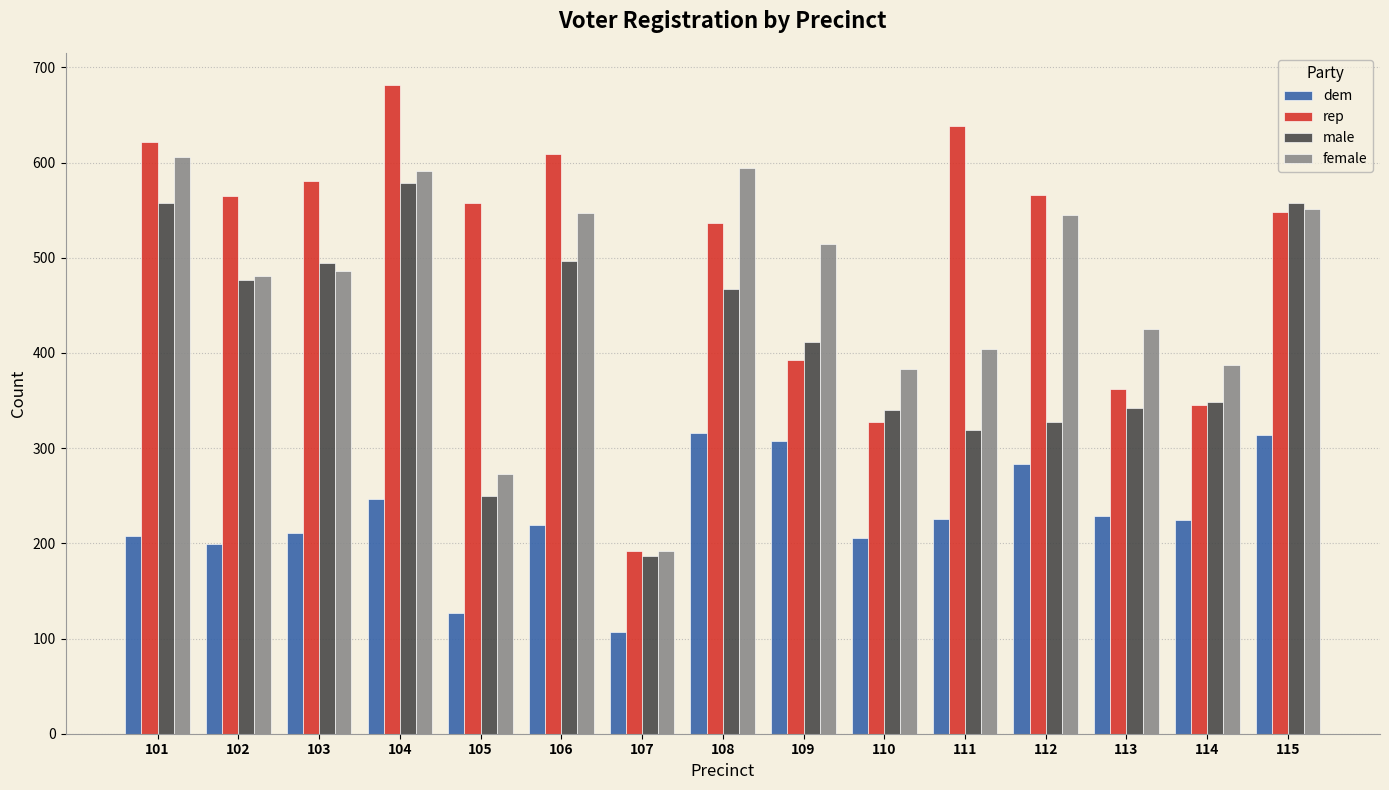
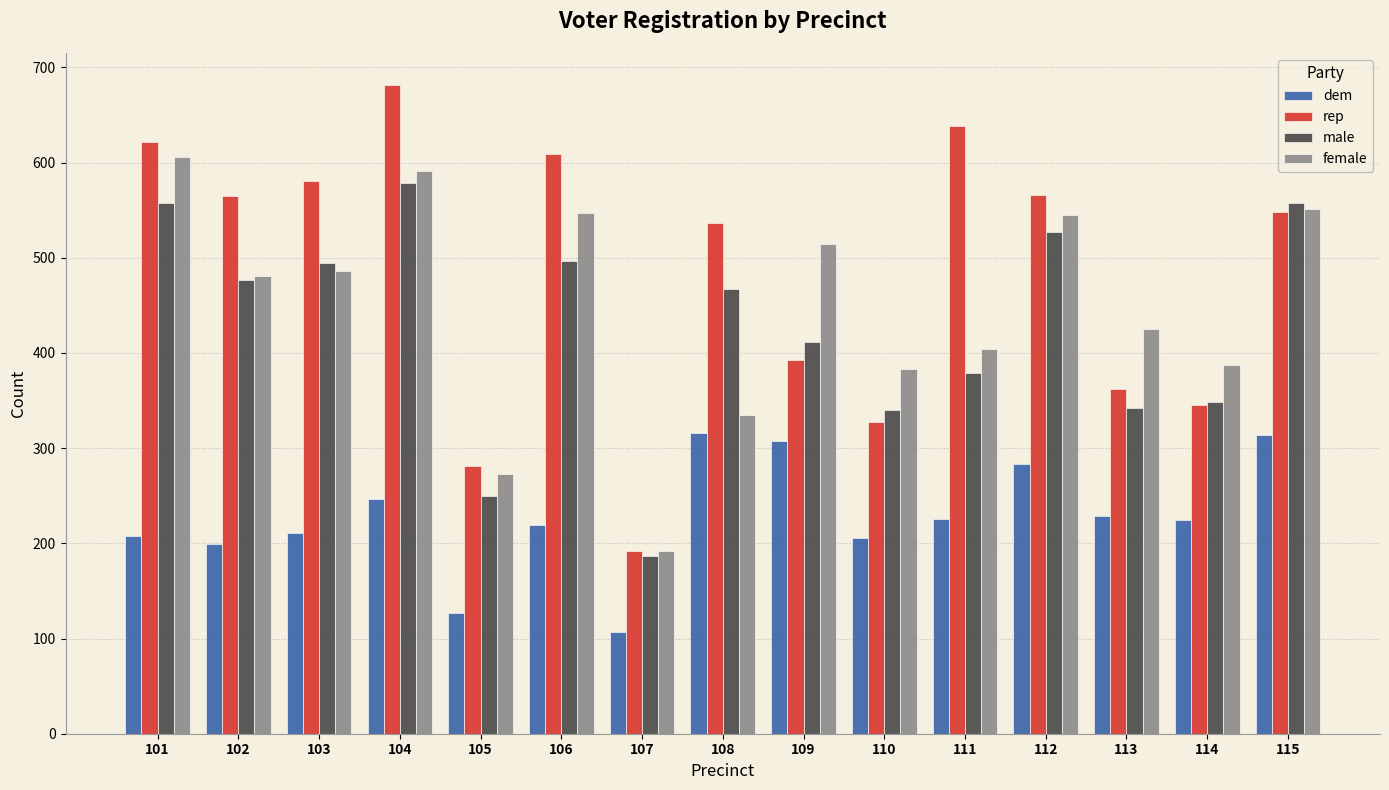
rep, 105: 560 -> 280
female, 108: 590 -> 340
male, 111: 320 -> 380
male, 112: 330 -> 530
